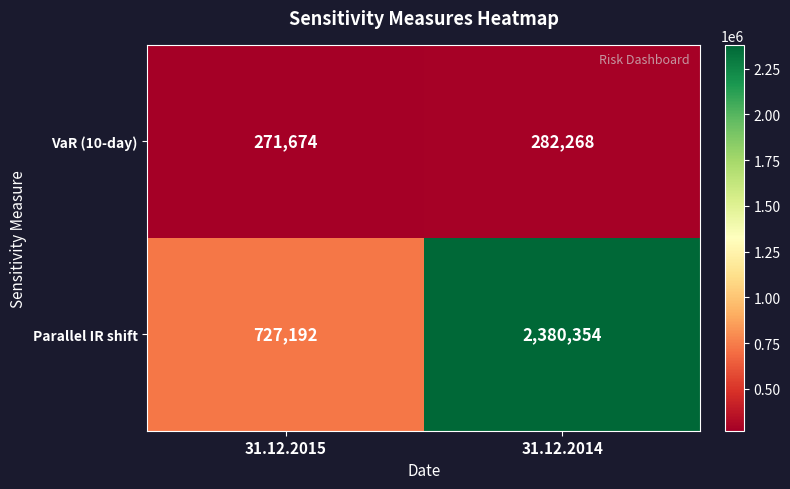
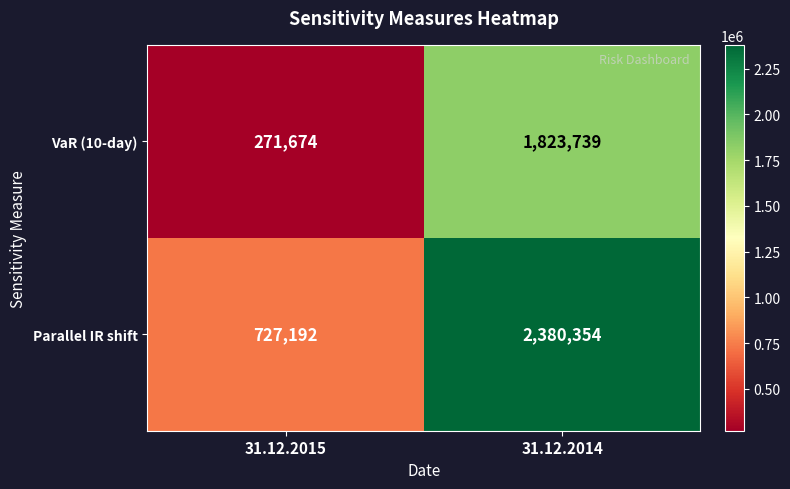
VaR (10-day), 31.12.2014: 282,268 -> 1,823,739
